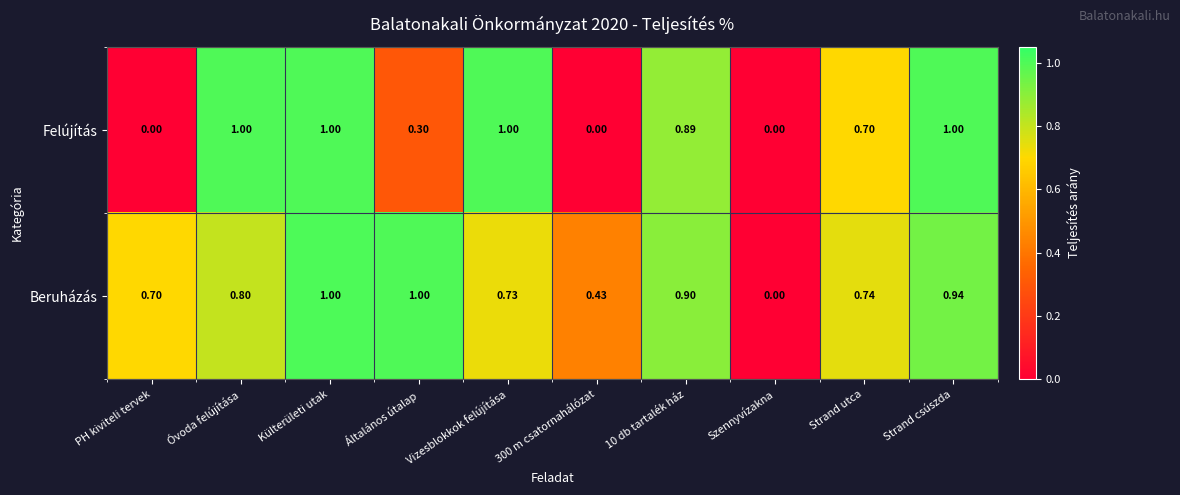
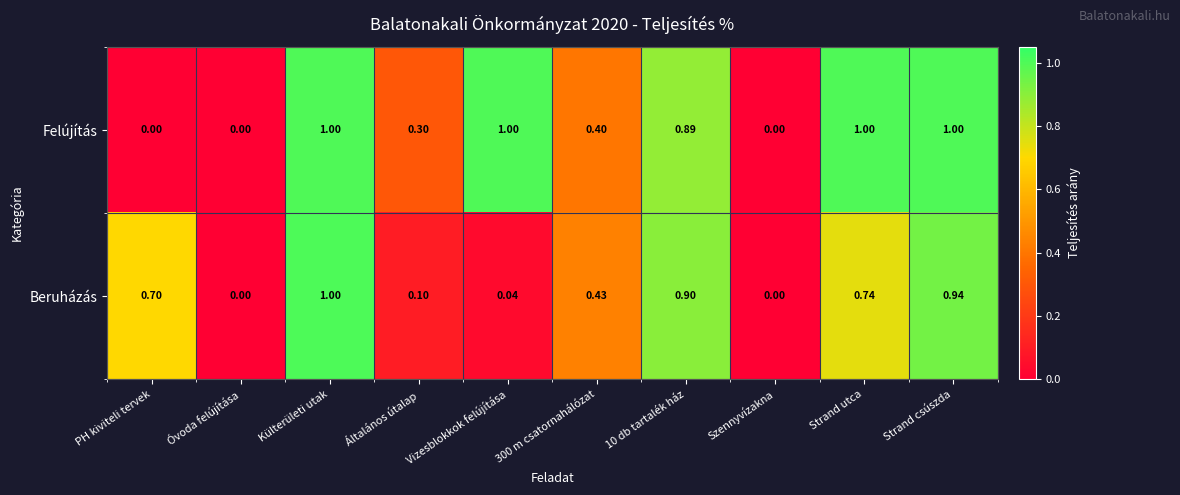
Felújítás, Óvoda felújítása: 1.00 -> 0.00
Felújítás, 300 m csatornahálózat: 0.00 -> 0.40
Felújítás, Strand utca: 0.70 -> 1.00
Beruházás, Óvoda felújítása: 0.80 -> 0.00
Beruházás, Általános útalap: 1.00 -> 0.10
Beruházás, Vizesblokkok felújítása: 0.73 -> 0.04
